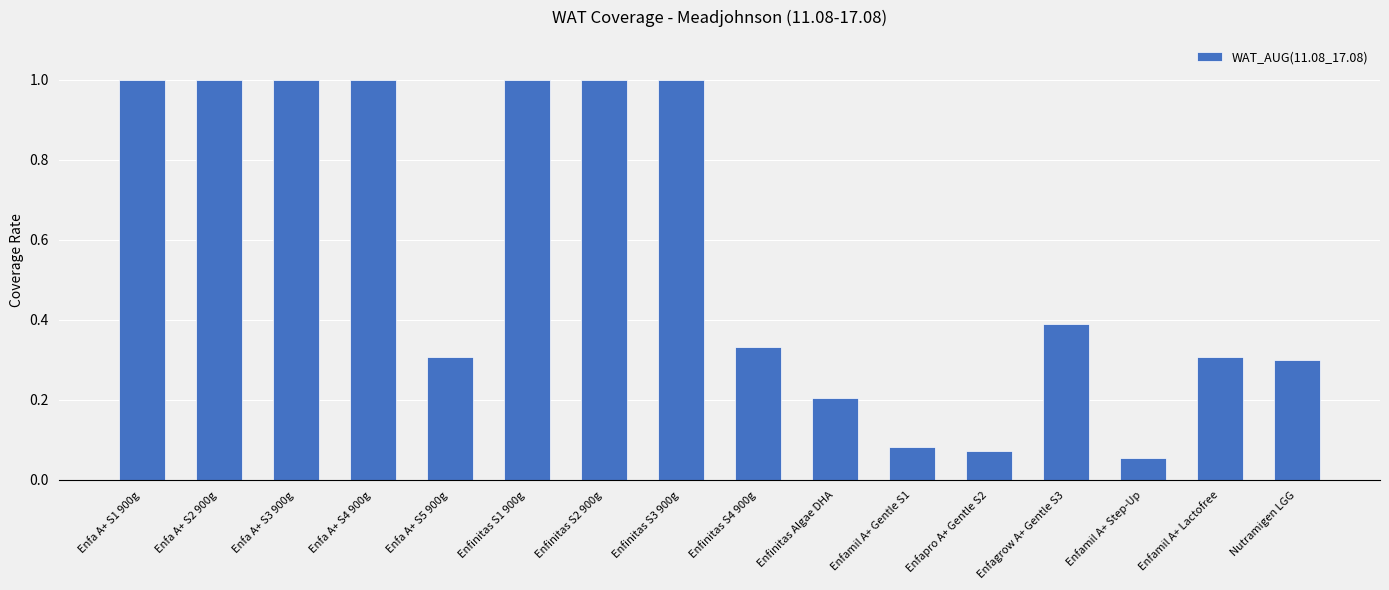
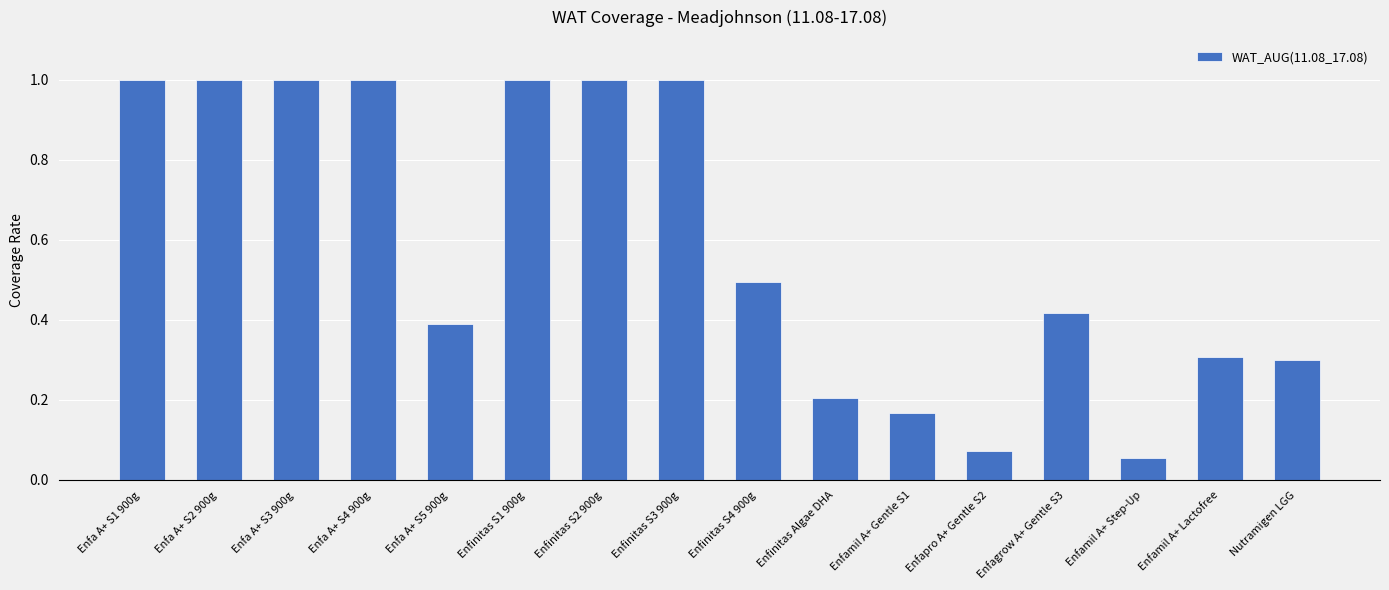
Enfa A+ S5 900g: 0.31 -> 0.39
Enfinitas S4 900g: 0.33 -> 0.50
Enfamil A+ Gentle S1: 0.08 -> 0.17
Enfagrow A+ Gentle S3: 0.39 -> 0.42
